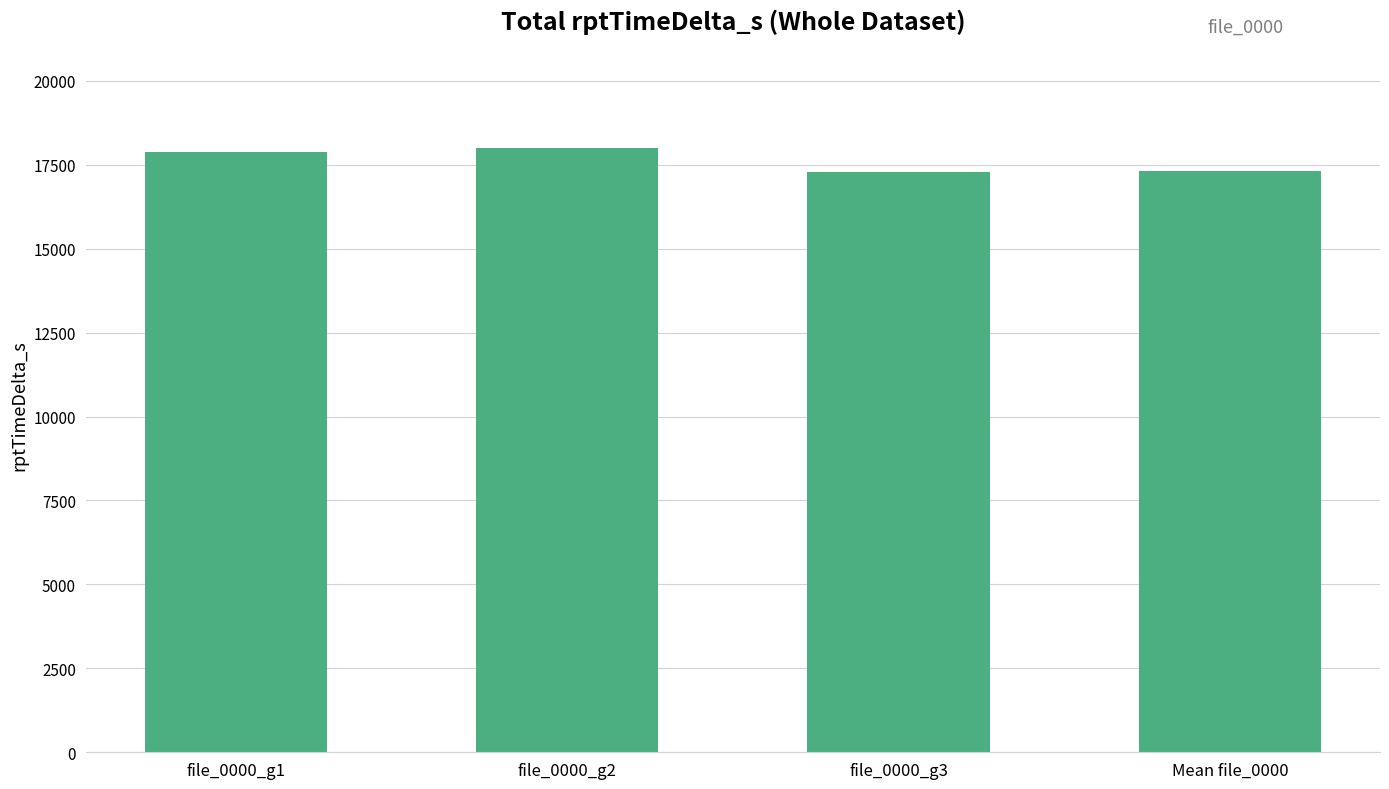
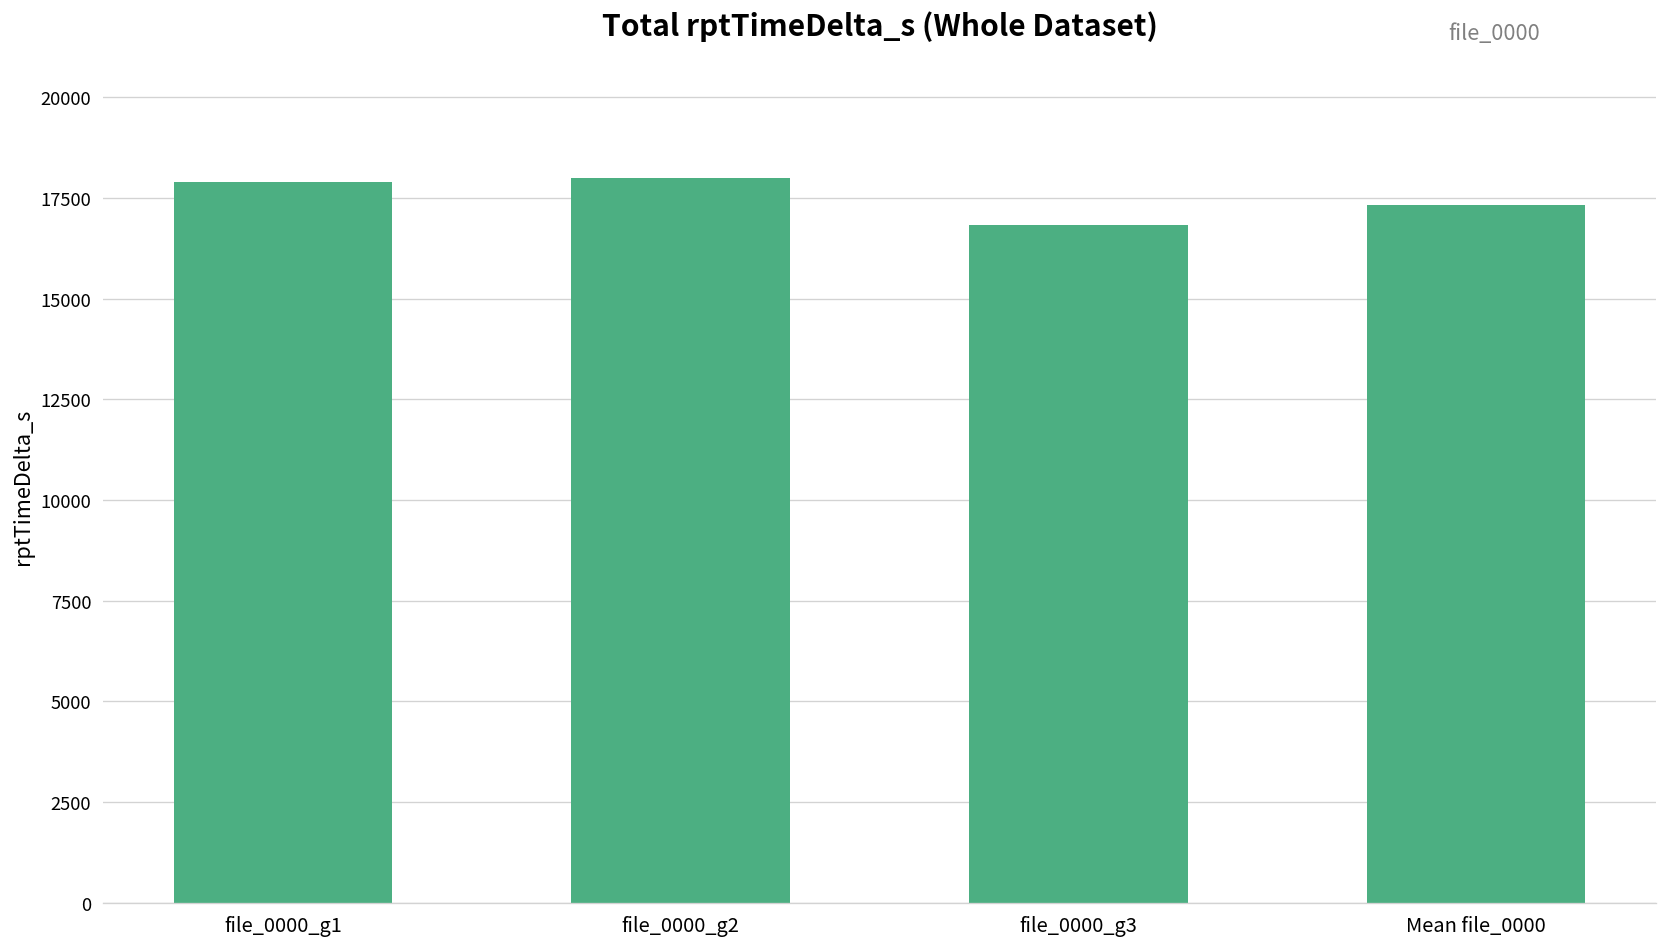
file_0000_g3: 17300 -> 16800
